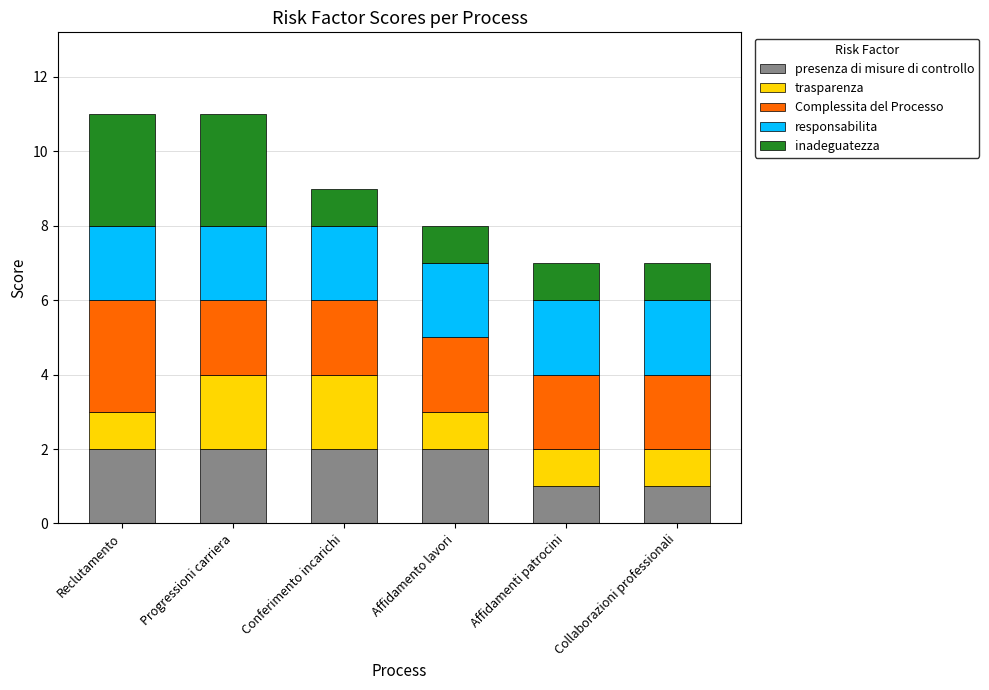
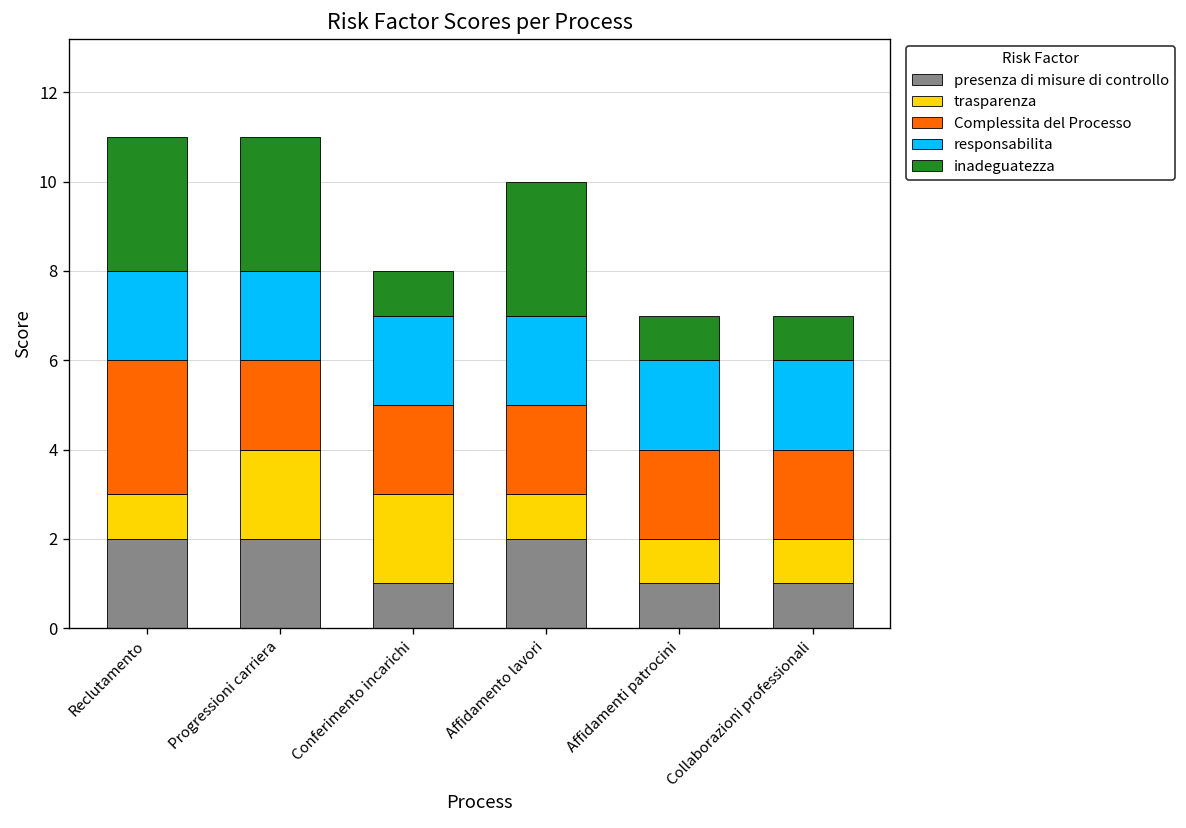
presenza di misure di controllo, Conferimento incarichi: 2 -> 1
inadeguatezza, Affidamento lavori: 1 -> 3
